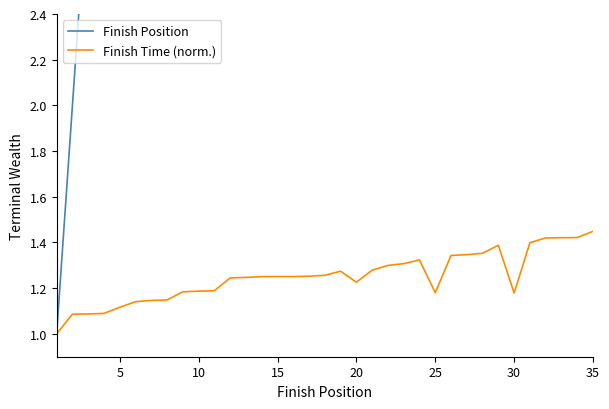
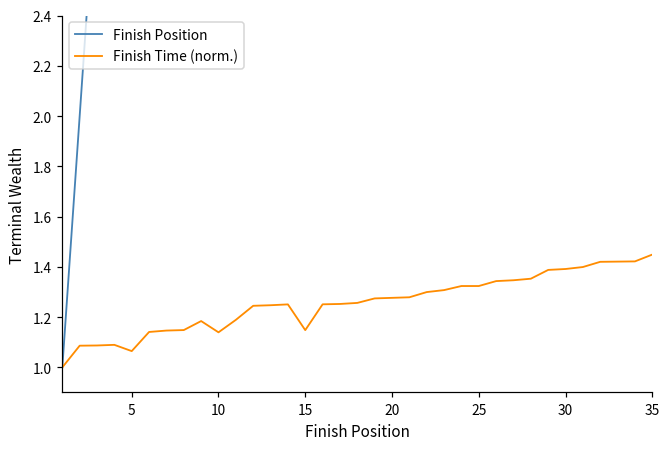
Finish Time (norm.), 5: 1.12 -> 1.06
Finish Time (norm.), 10: 1.19 -> 1.14
Finish Time (norm.), 15: 1.25 -> 1.15
Finish Time (norm.), 20: 1.23 -> 1.28
Finish Time (norm.), 25: 1.18 -> 1.32
Finish Time (norm.), 30: 1.18 -> 1.39
